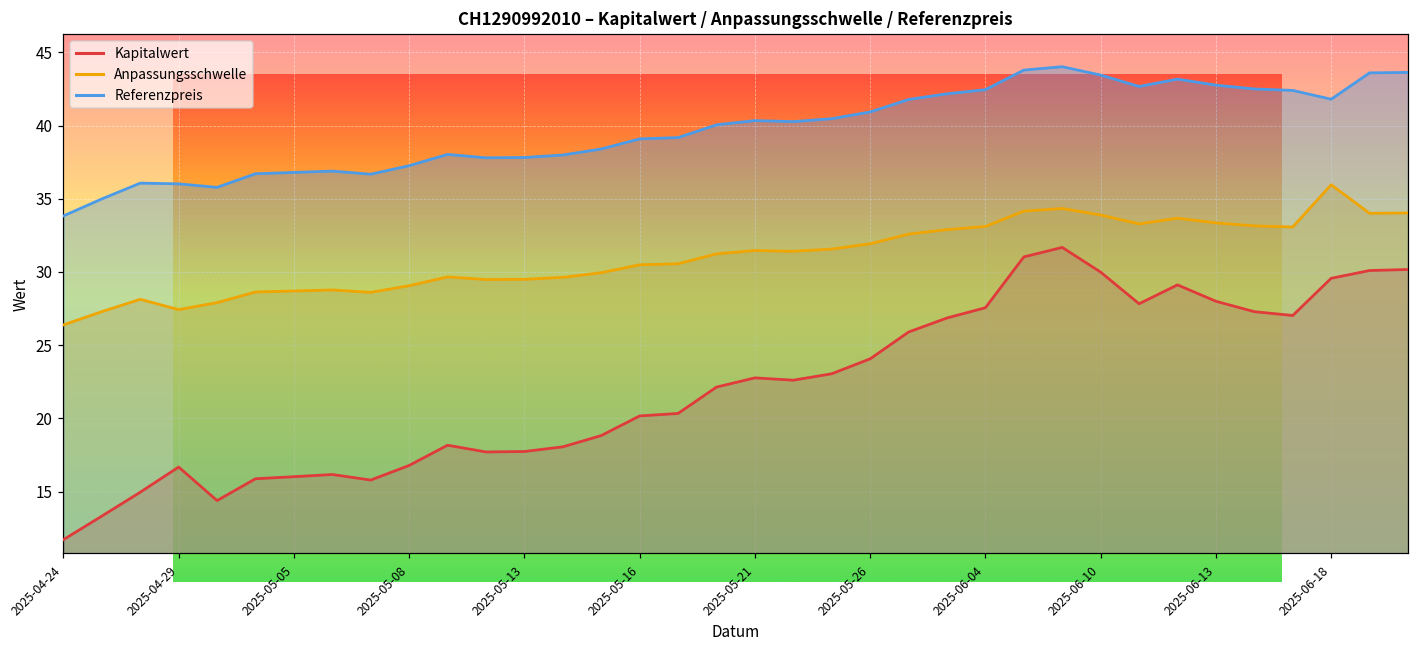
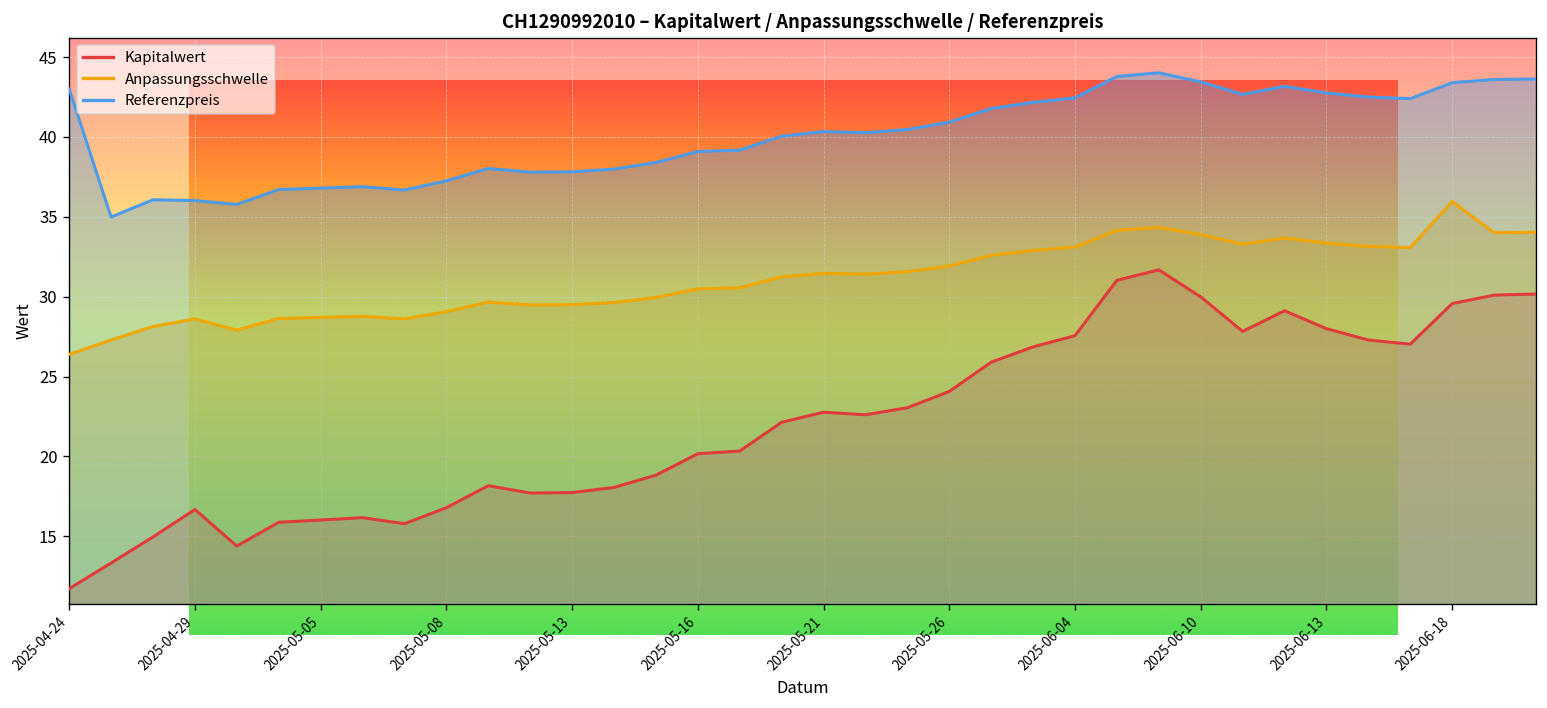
Referenzpreis, 2025-04-24: 33.8 -> 43.0
Anpassungsschwelle, 2025-04-29: 27.4 -> 28.6
Referenzpreis, 2025-06-18: 41.8 -> 43.4
